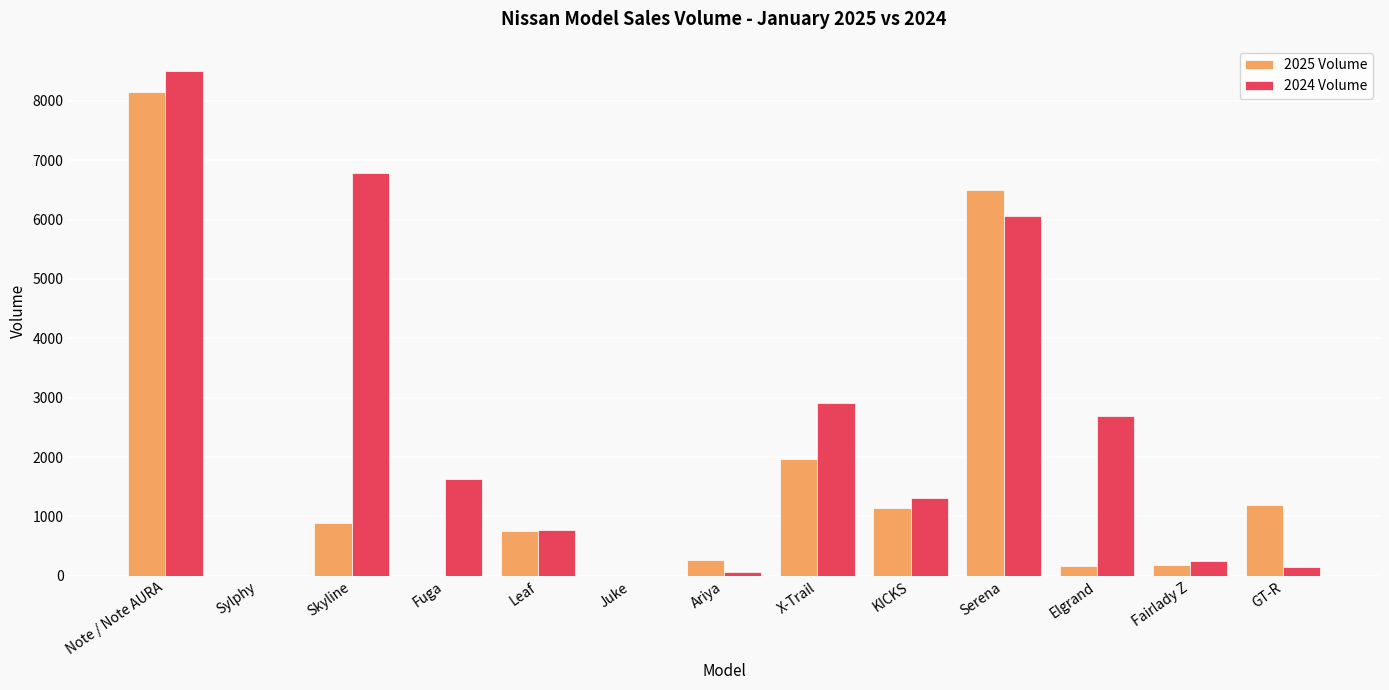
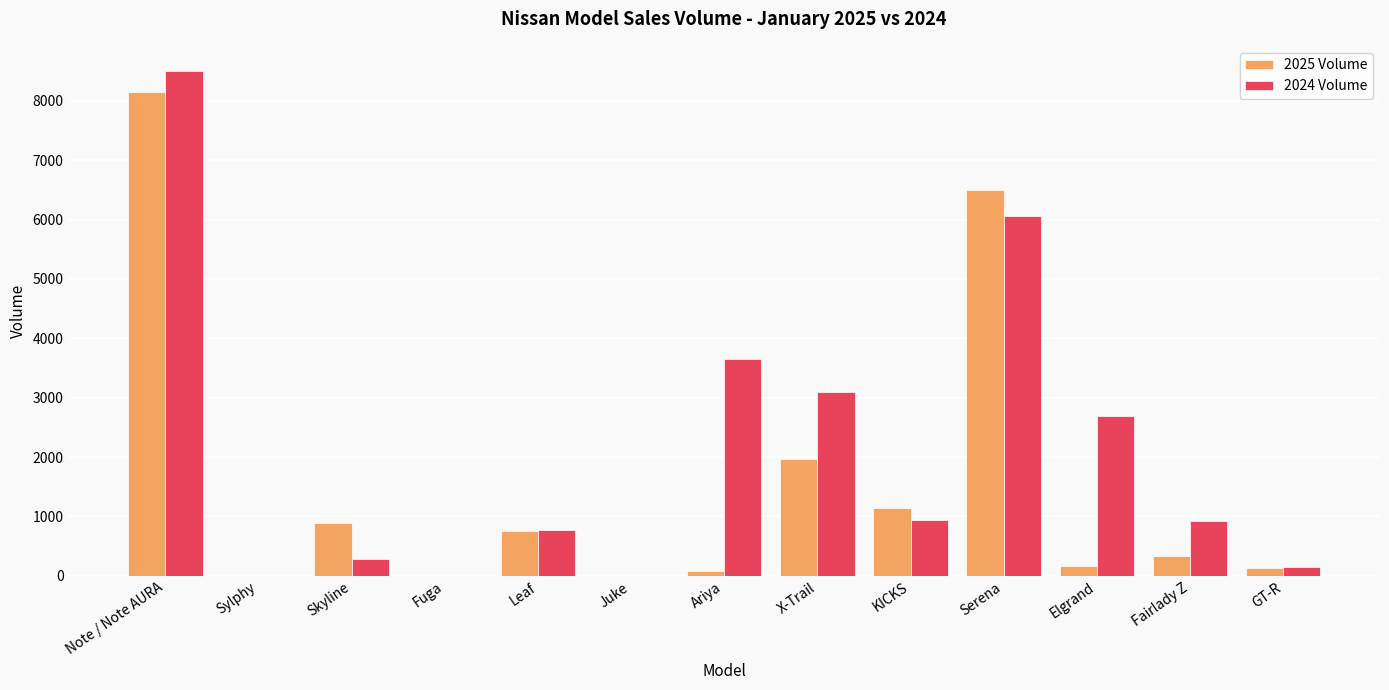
2024 Volume, Skyline: 6800 -> 300
2024 Volume, Fuga: 1600 -> 0
2025 Volume, Ariya: 300 -> 100
2024 Volume, Ariya: 100 -> 3600
2024 Volume, X-Trail: 2900 -> 3100
2024 Volume, KICKS: 1300 -> 900
2025 Volume, Fairlady Z: 200 -> 300
2024 Volume, Fairlady Z: 300 -> 900
2025 Volume, GT-R: 1200 -> 100
